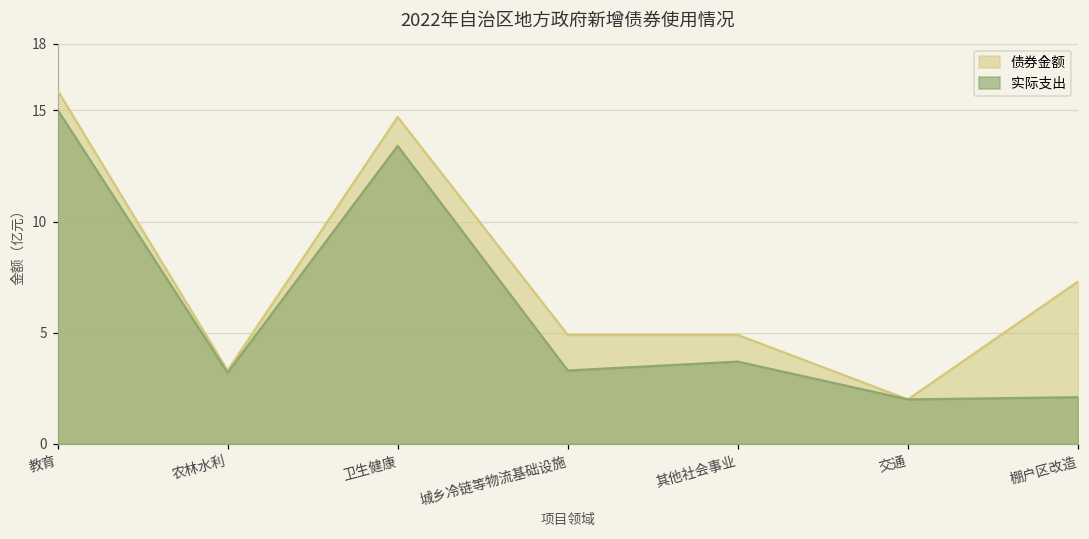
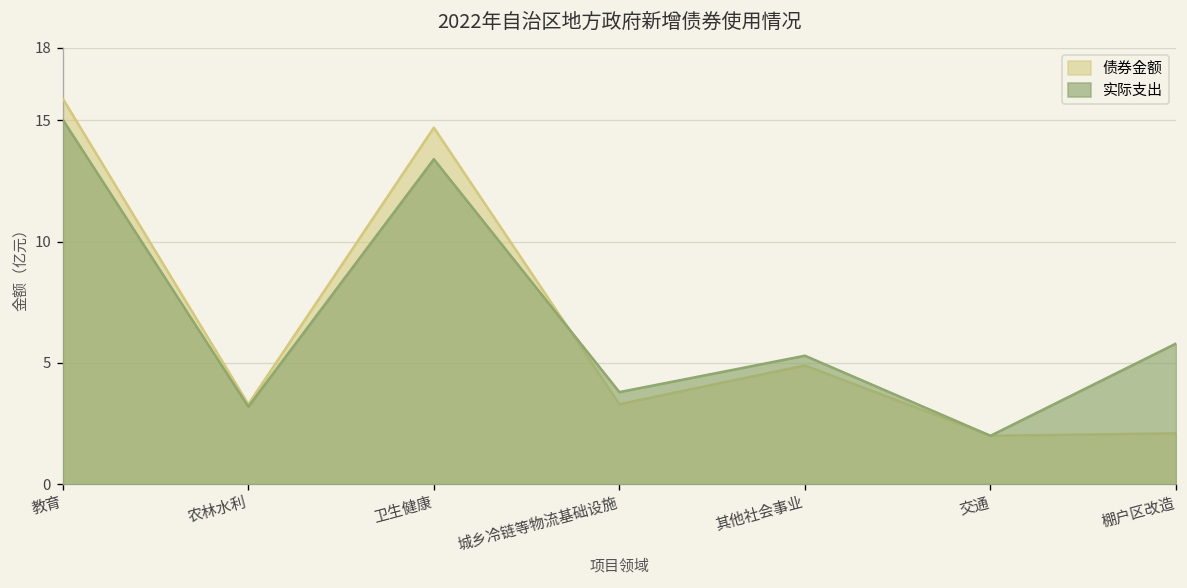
债券金额, 城乡冷链等物流基础设施: 4.9 -> 3.3
实际支出, 城乡冷链等物流基础设施: 3.3 -> 3.8
实际支出, 其他社会事业: 3.7 -> 5.3
债券金额, 棚户区改造: 7.3 -> 2.1
实际支出, 棚户区改造: 2.1 -> 5.8
